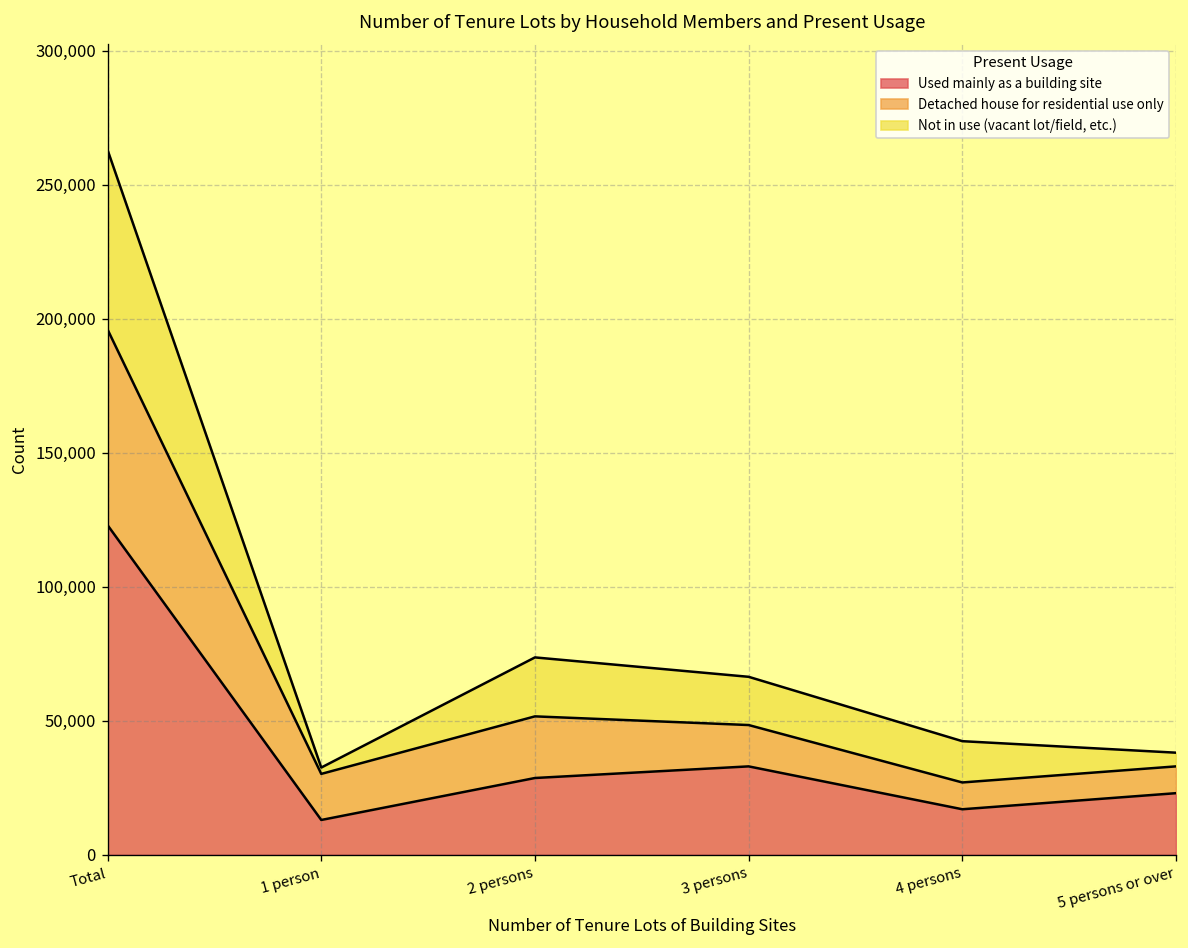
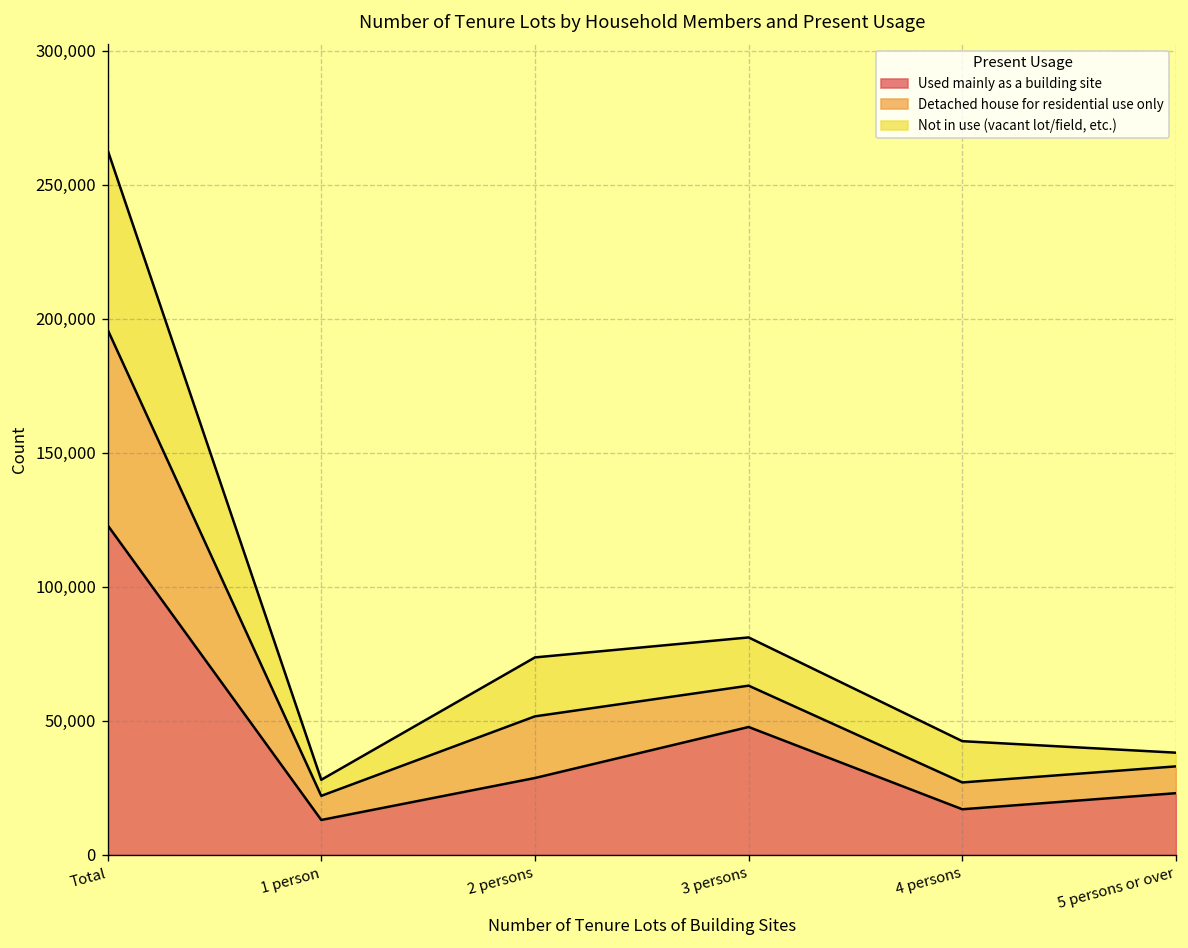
Detached house for residential use only, 1 person: 17,000 -> 9,000
Not in use (vacant lot/field, etc.), 1 person: 2,000 -> 6,000
Used mainly as a building site, 3 persons: 33,000 -> 48,000
